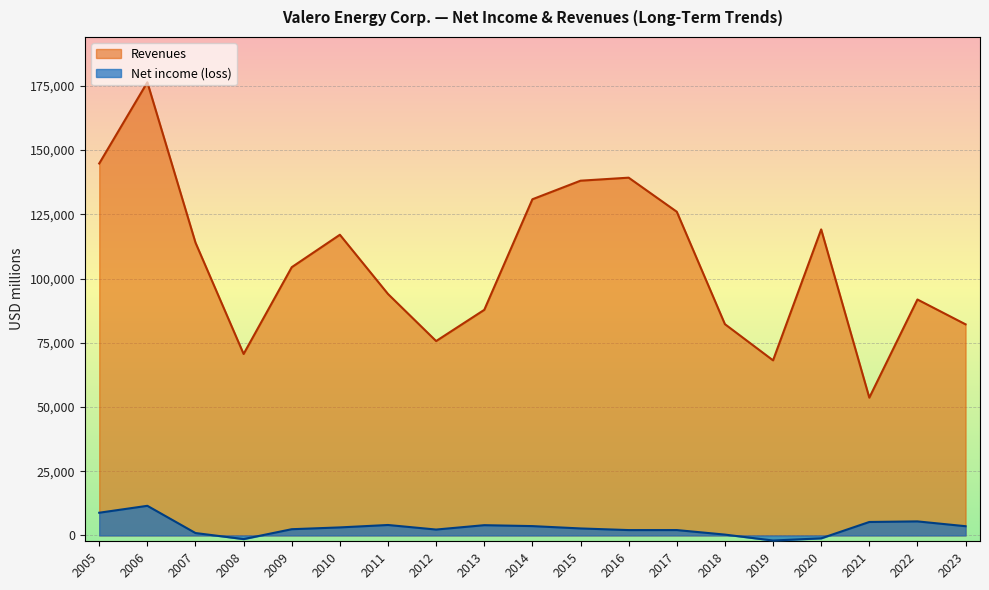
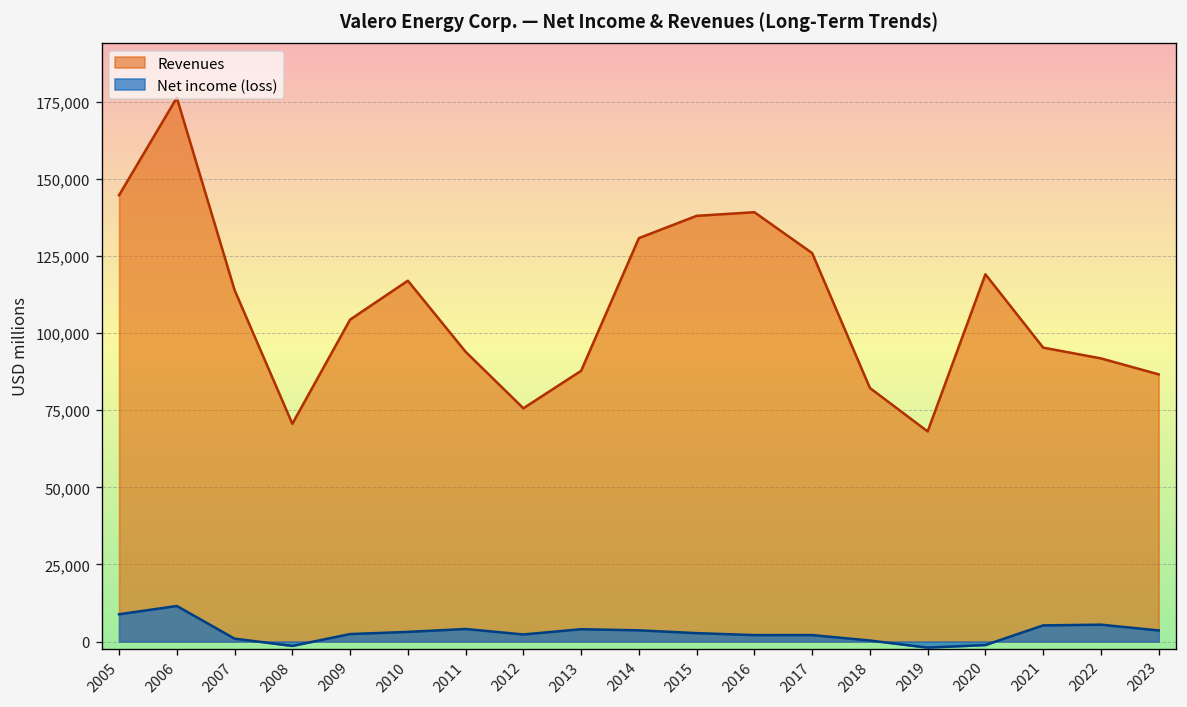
Revenues, 2021: 54,000 -> 95,000
Revenues, 2023: 82,000 -> 87,000
